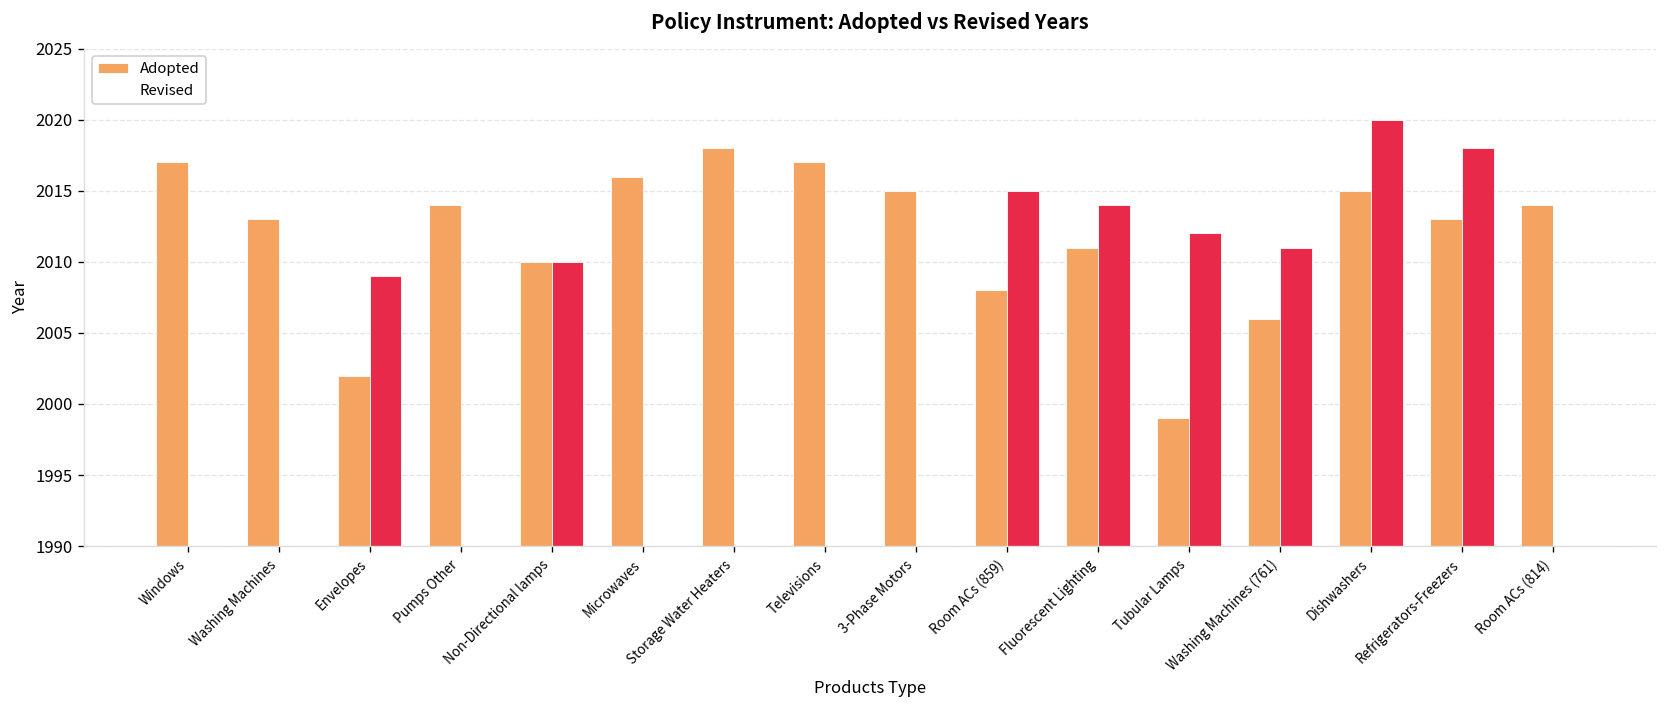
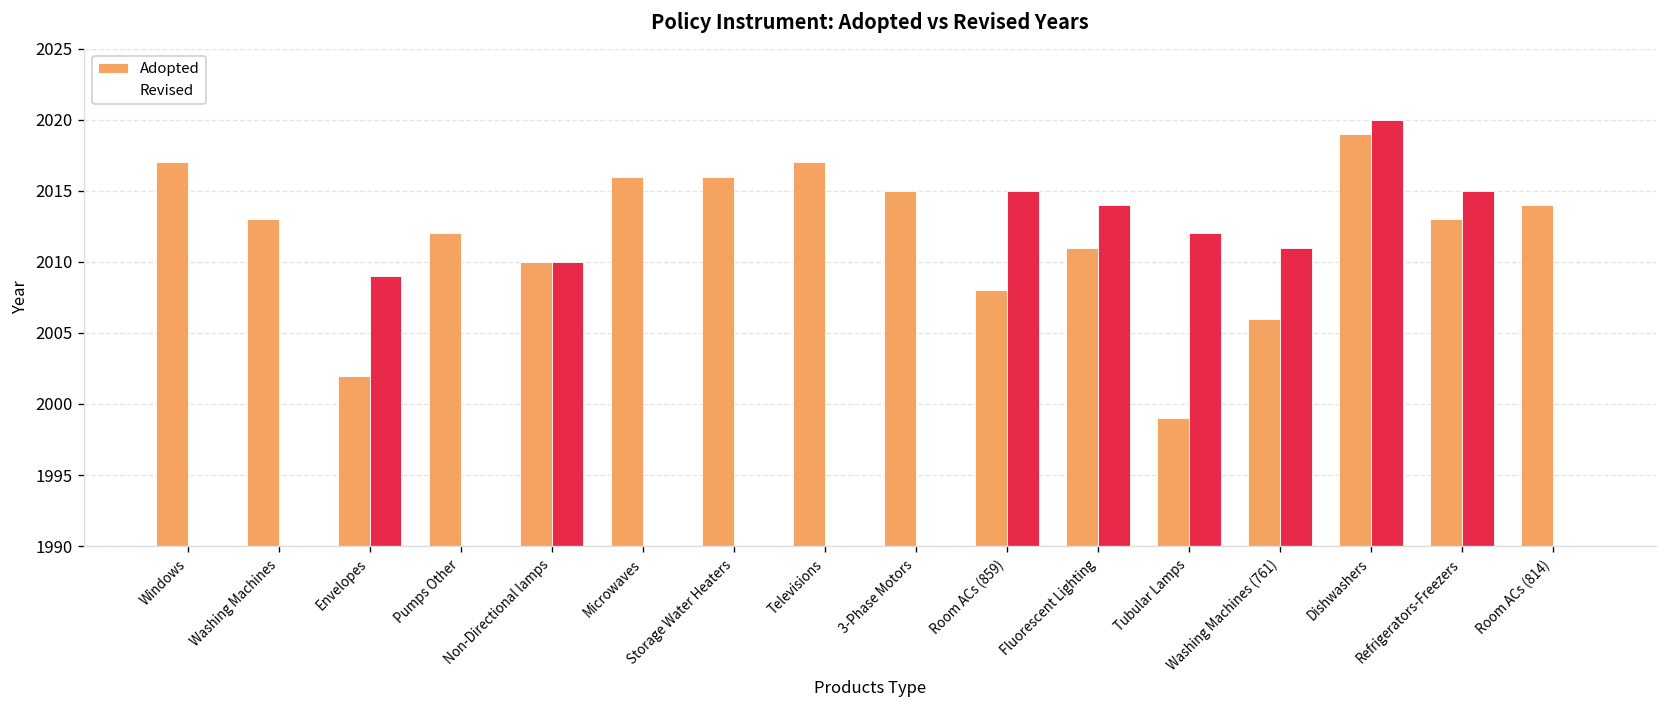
Adopted, Pumps Other: 2014 -> 2012
Adopted, Storage Water Heaters: 2018 -> 2016
Adopted, Dishwashers: 2015 -> 2019
Revised, Refrigerators-Freezers: 2018 -> 2015
